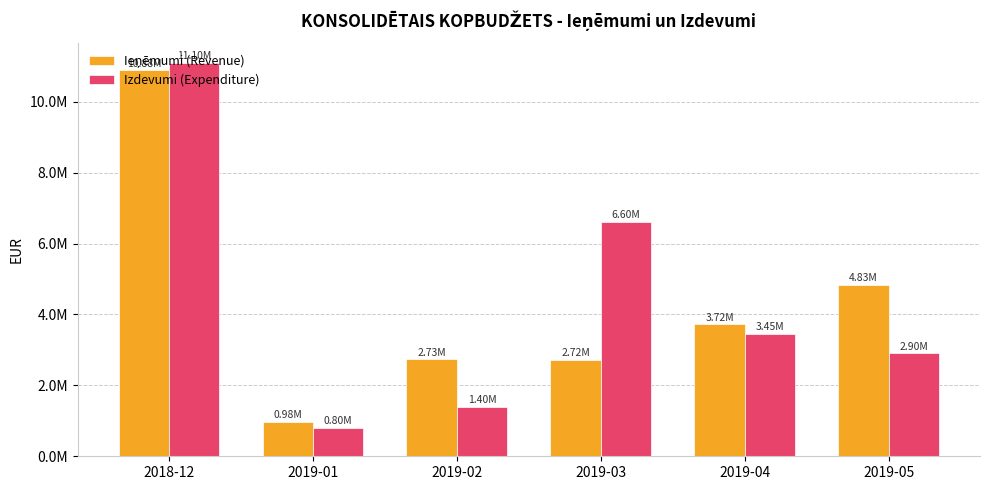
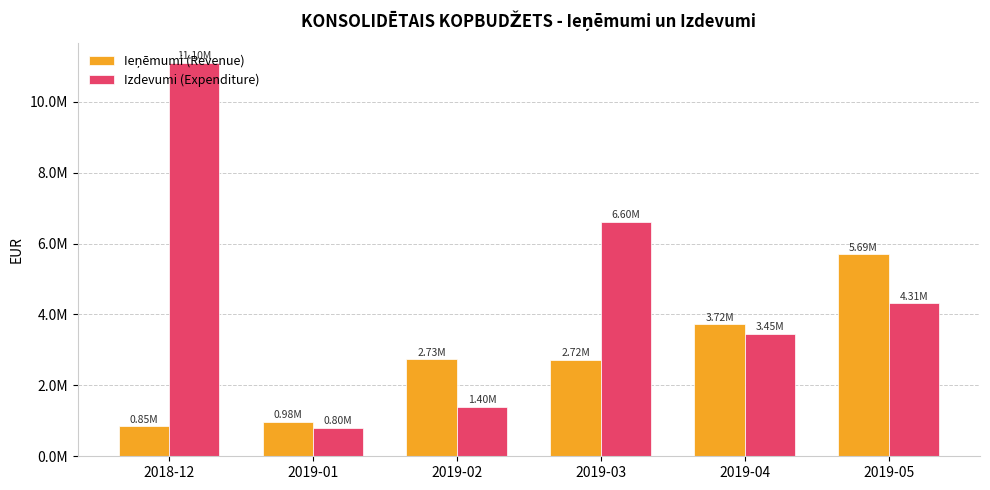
Ieņēmumi (Revenue), 2018-12: 10.88M -> 0.85M
Ieņēmumi (Revenue), 2019-05: 4.83M -> 5.69M
Izdevumi (Expenditure), 2019-05: 2.90M -> 4.31M
